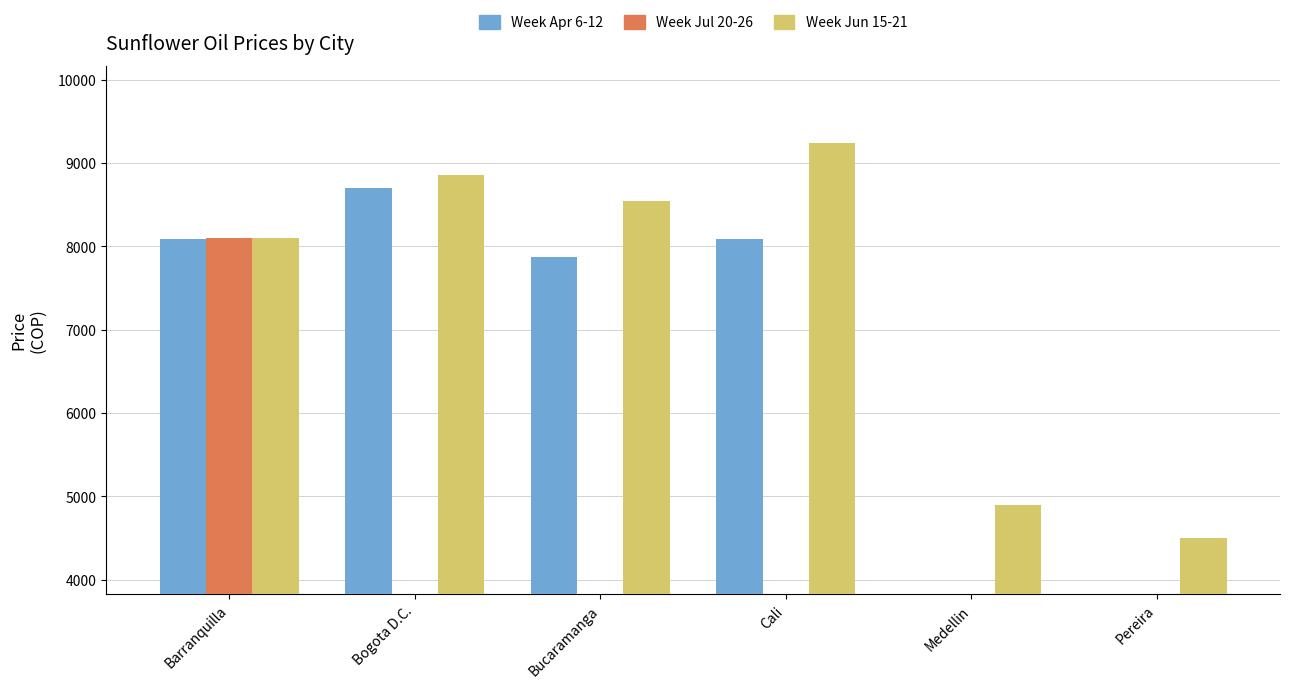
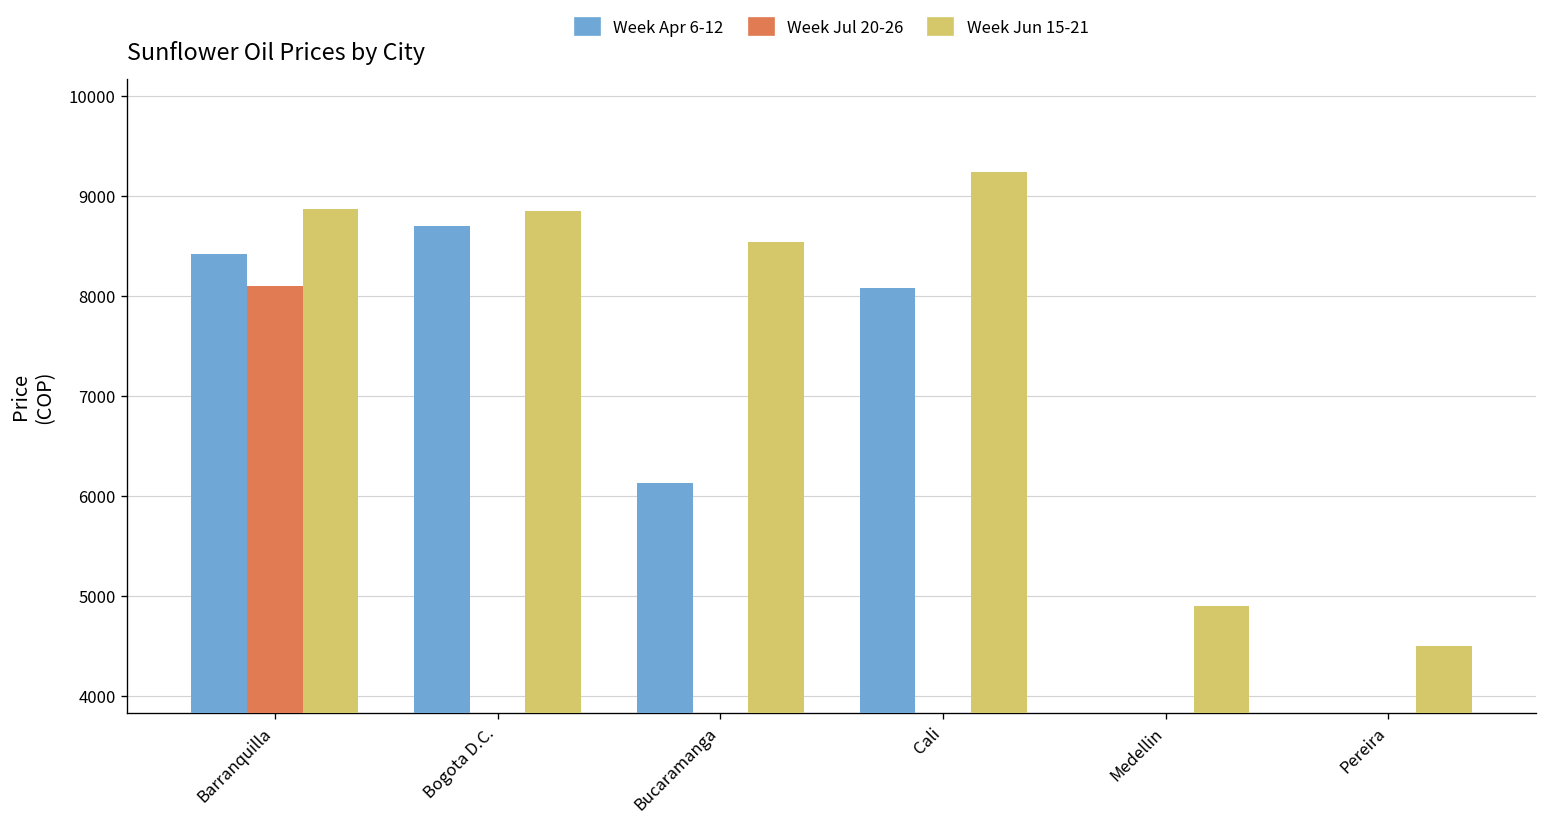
Week Apr 6-12, Barranquilla: 8100 -> 8400
Week Jun 15-21, Barranquilla: 8100 -> 8900
Week Apr 6-12, Bucaramanga: 7900 -> 6100
